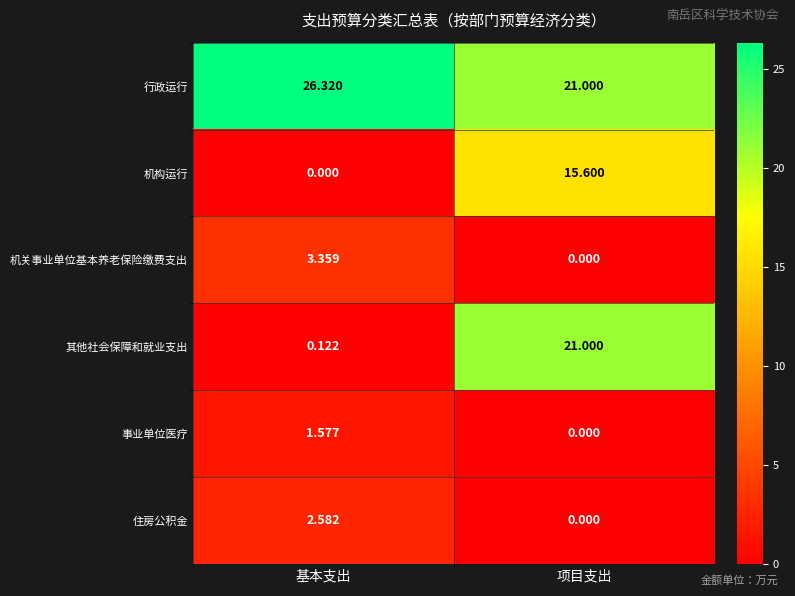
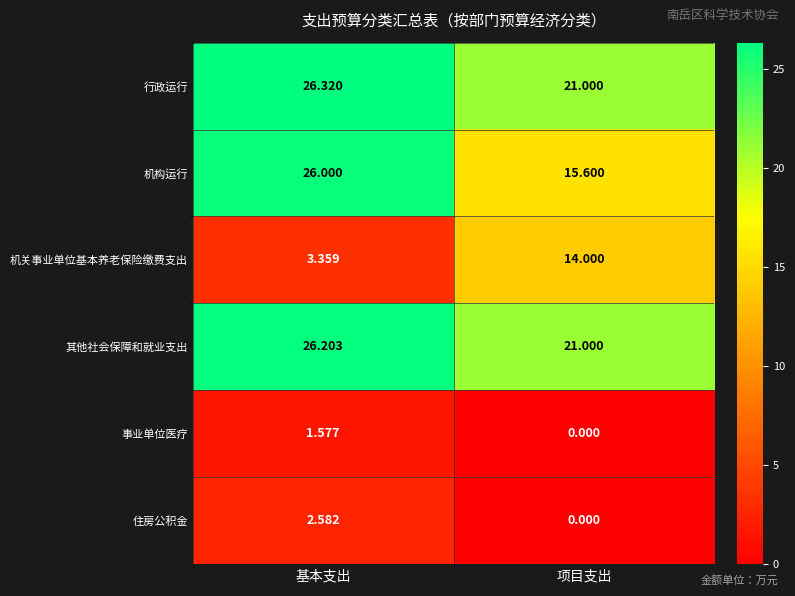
机构运行, 基本支出: 0.000 -> 26.000
机关事业单位基本养老保险缴费支出, 项目支出: 0.000 -> 14.000
其他社会保障和就业支出, 基本支出: 0.122 -> 26.203
